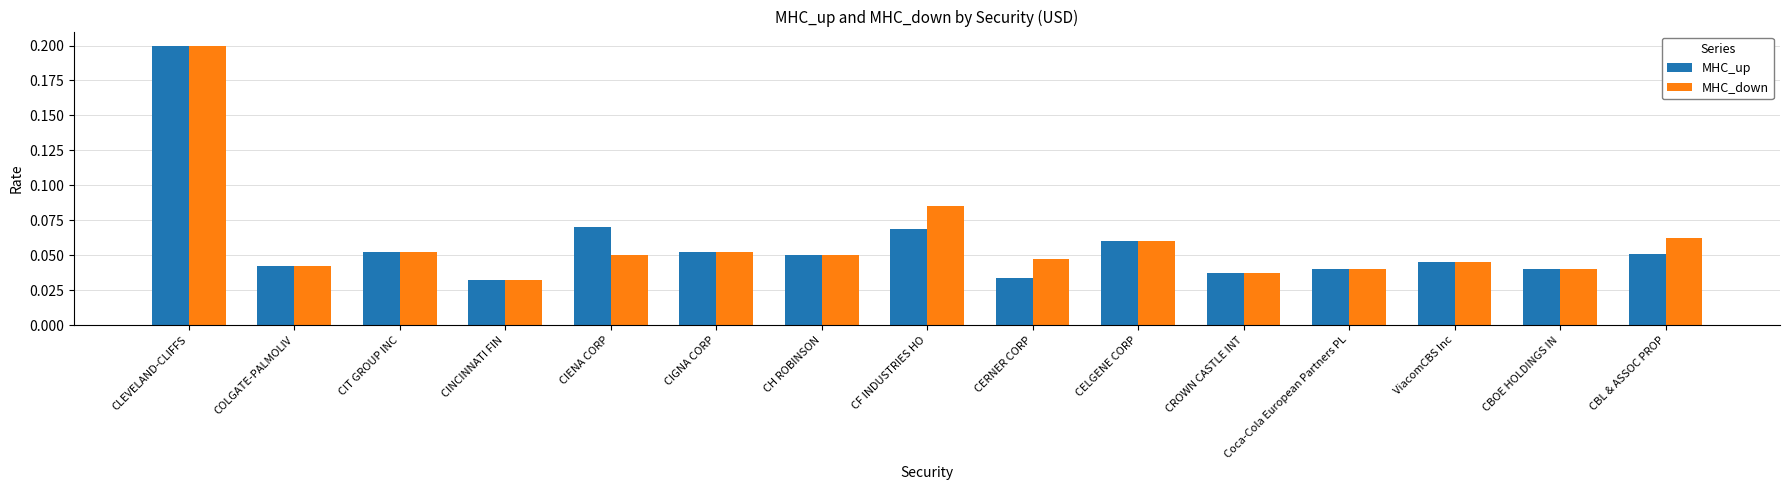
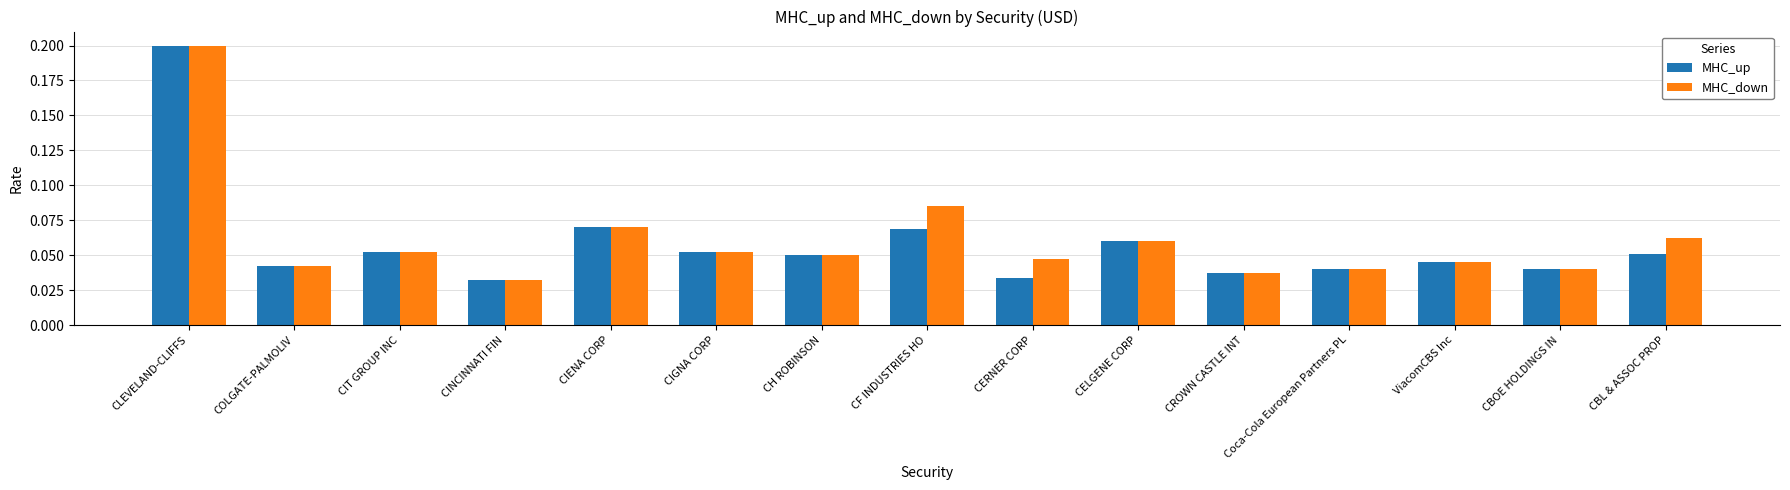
MHC_down, CIENA CORP: 0.05 -> 0.07
